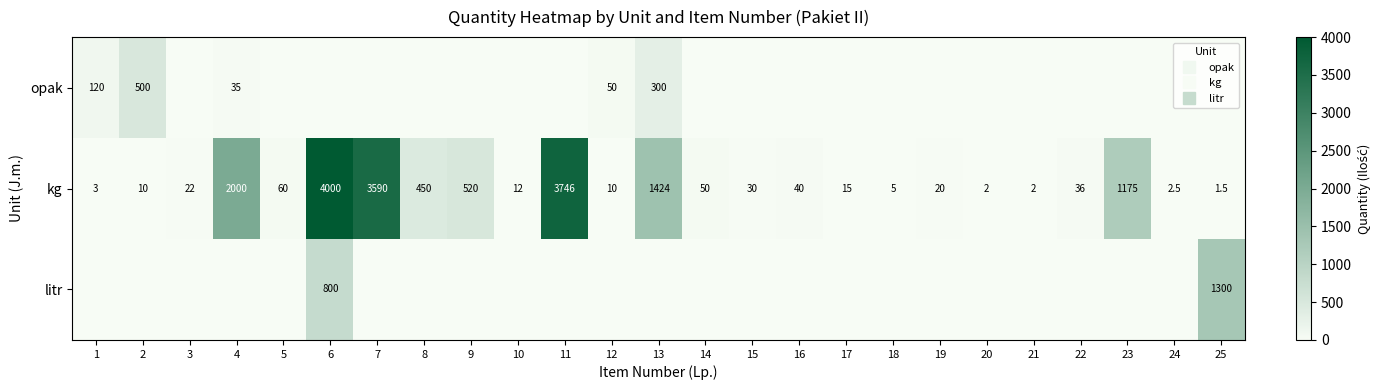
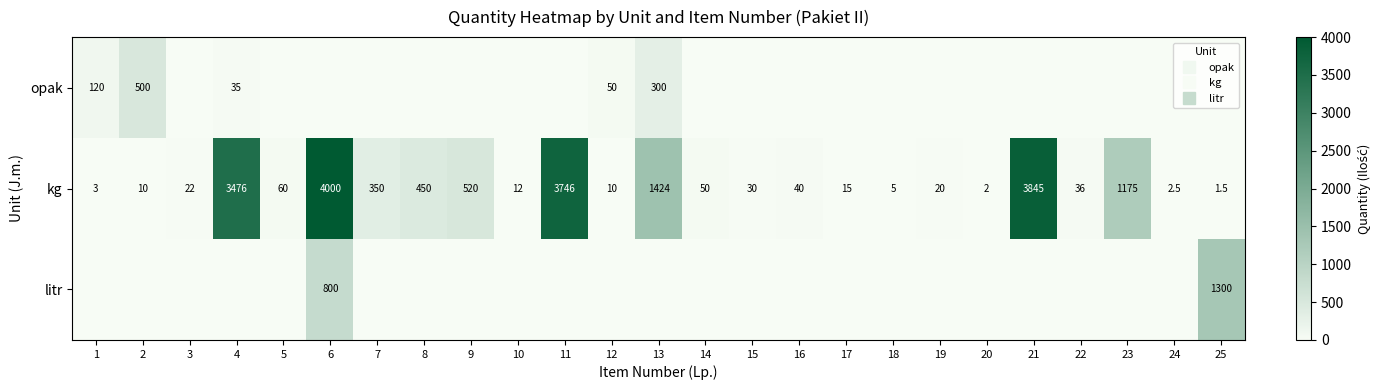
kg, 4: 2000 -> 3476
kg, 7: 3590 -> 350
kg, 21: 2 -> 3845
